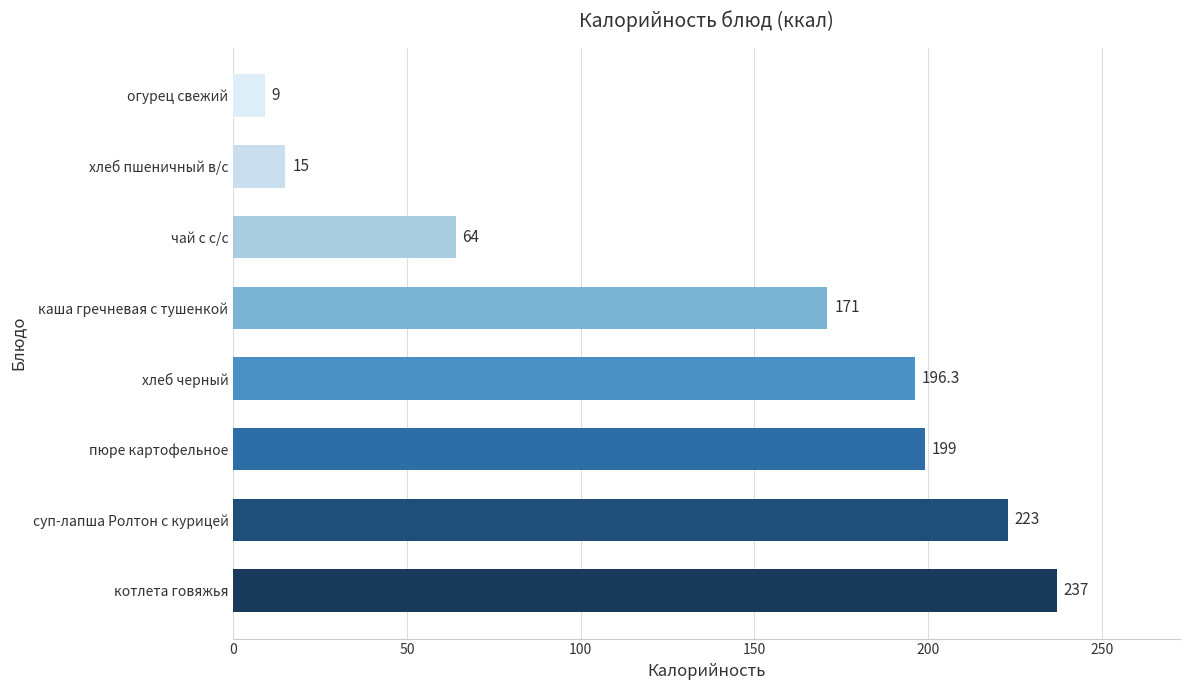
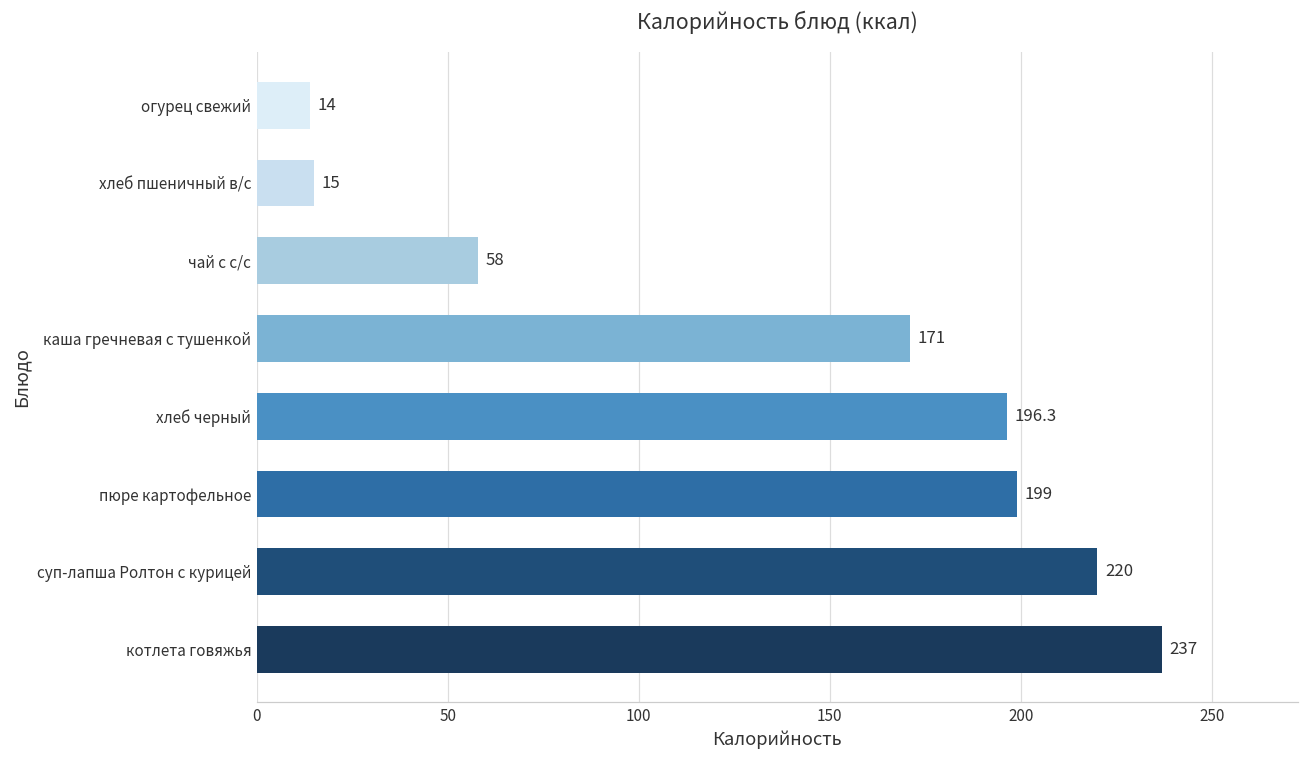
огурец свежий: 9 -> 14
чай с с/с: 64 -> 58
суп-лапша Ролтон с курицей: 223 -> 220
